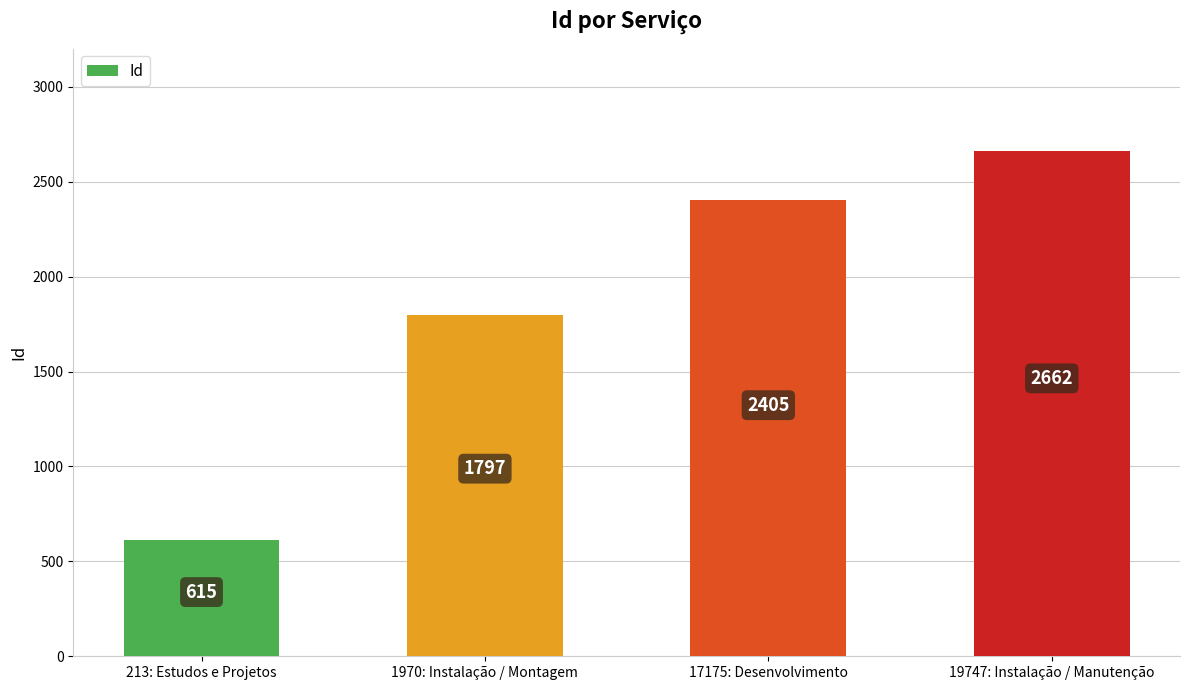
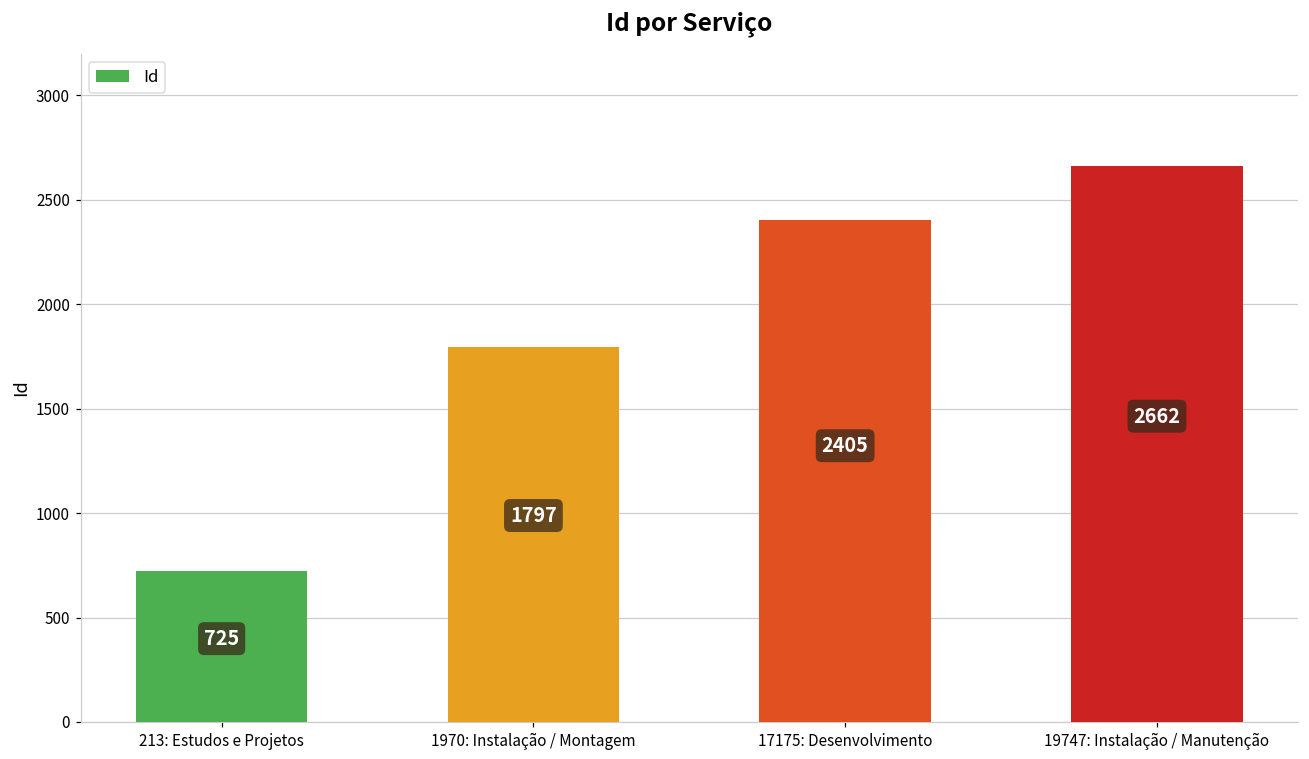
213: Estudos e Projetos: 615 -> 725
